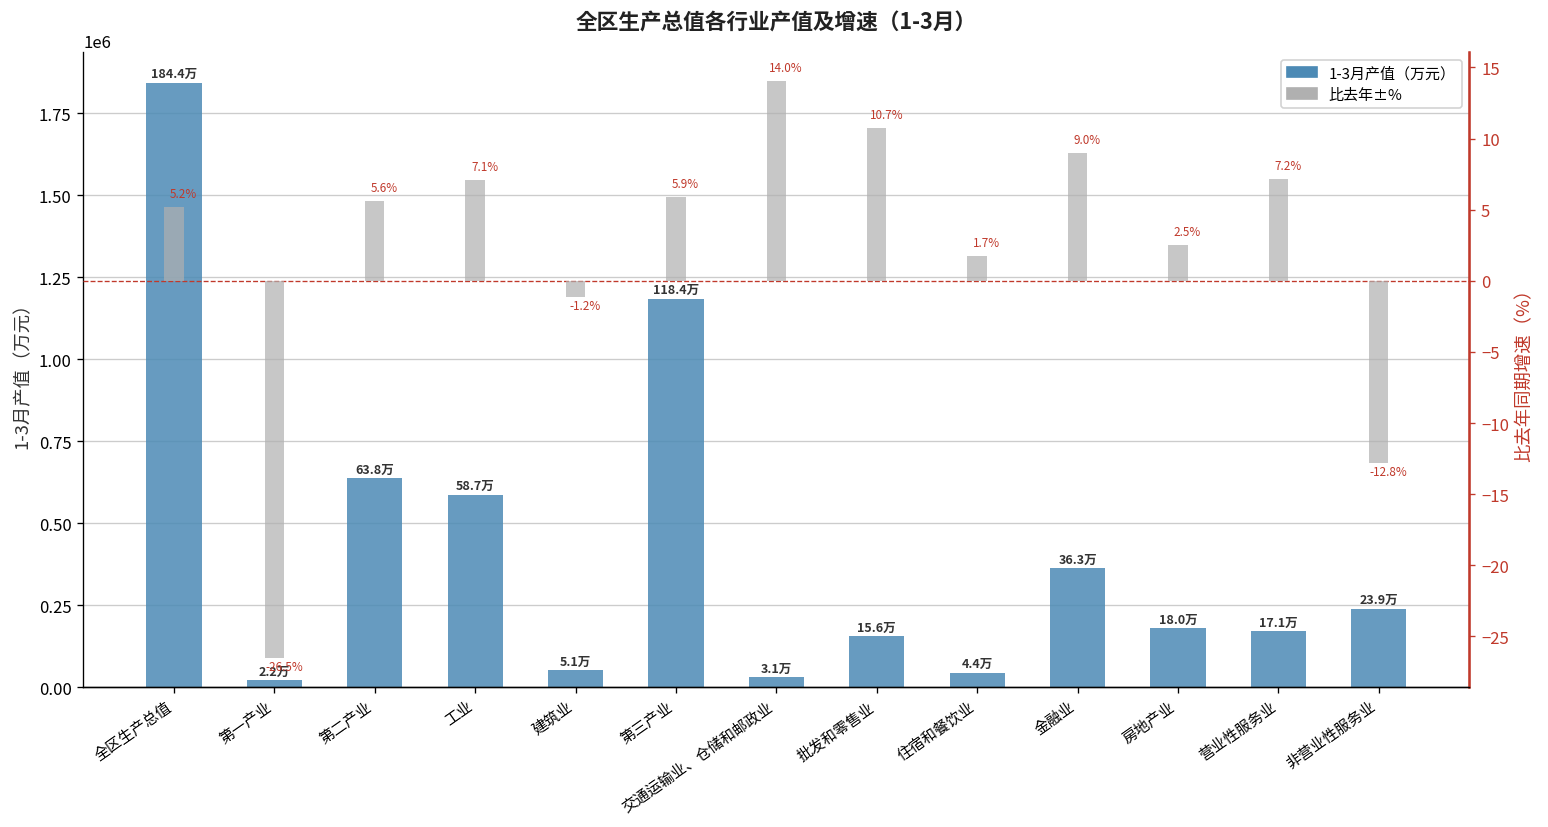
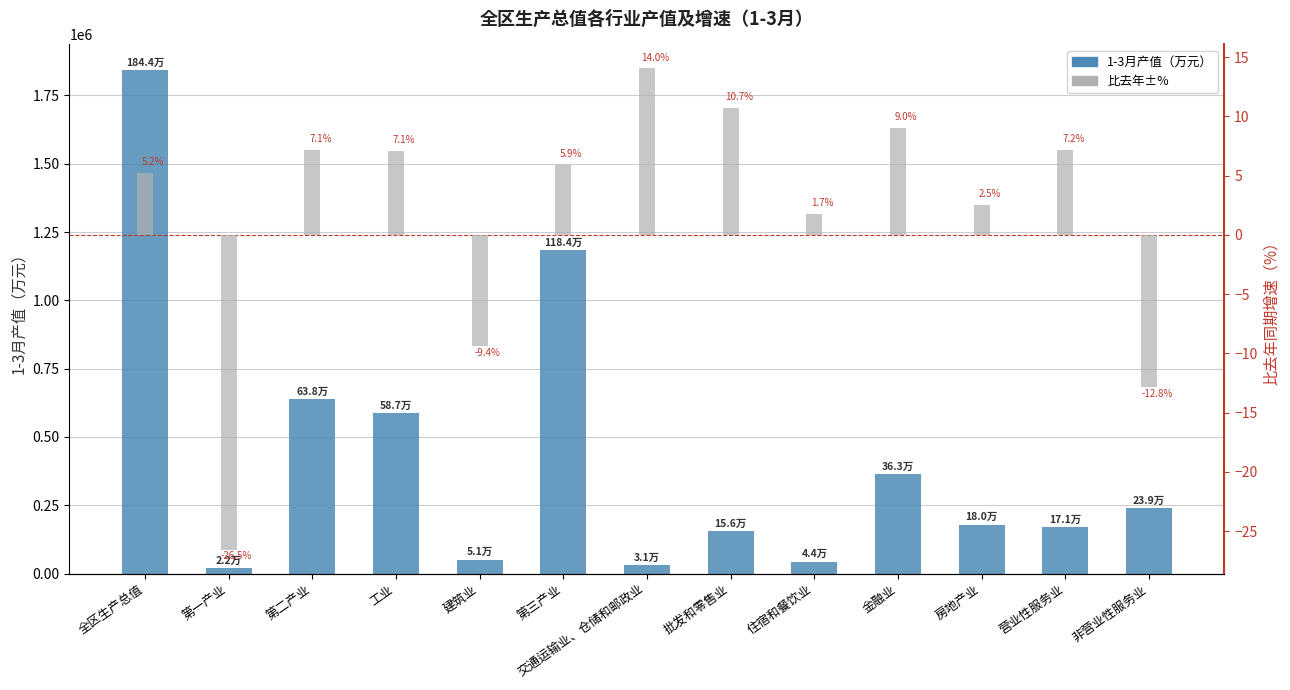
比去年±%, 第二产业: 5.6% -> 7.1%
比去年±%, 建筑业: -1.2% -> -9.4%
